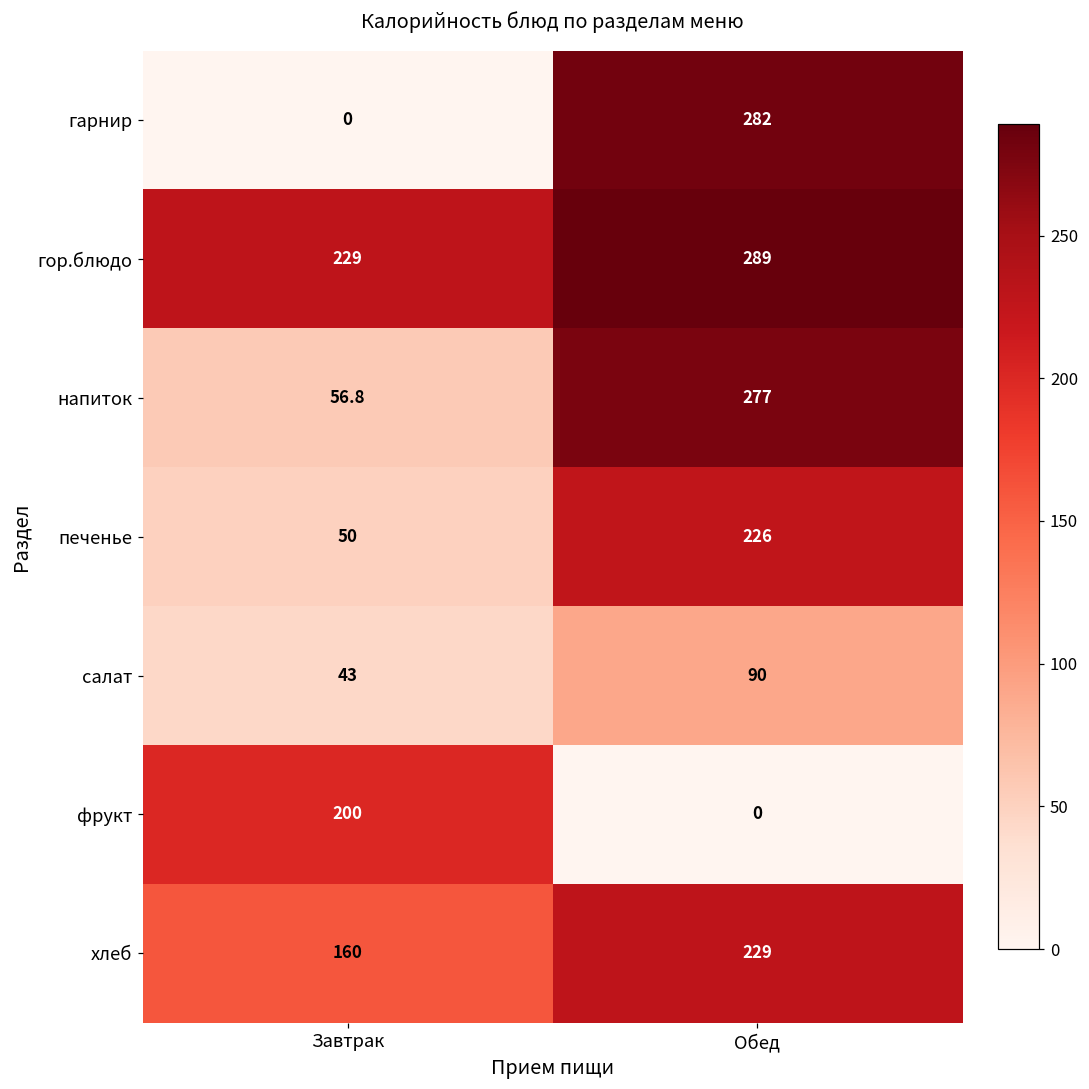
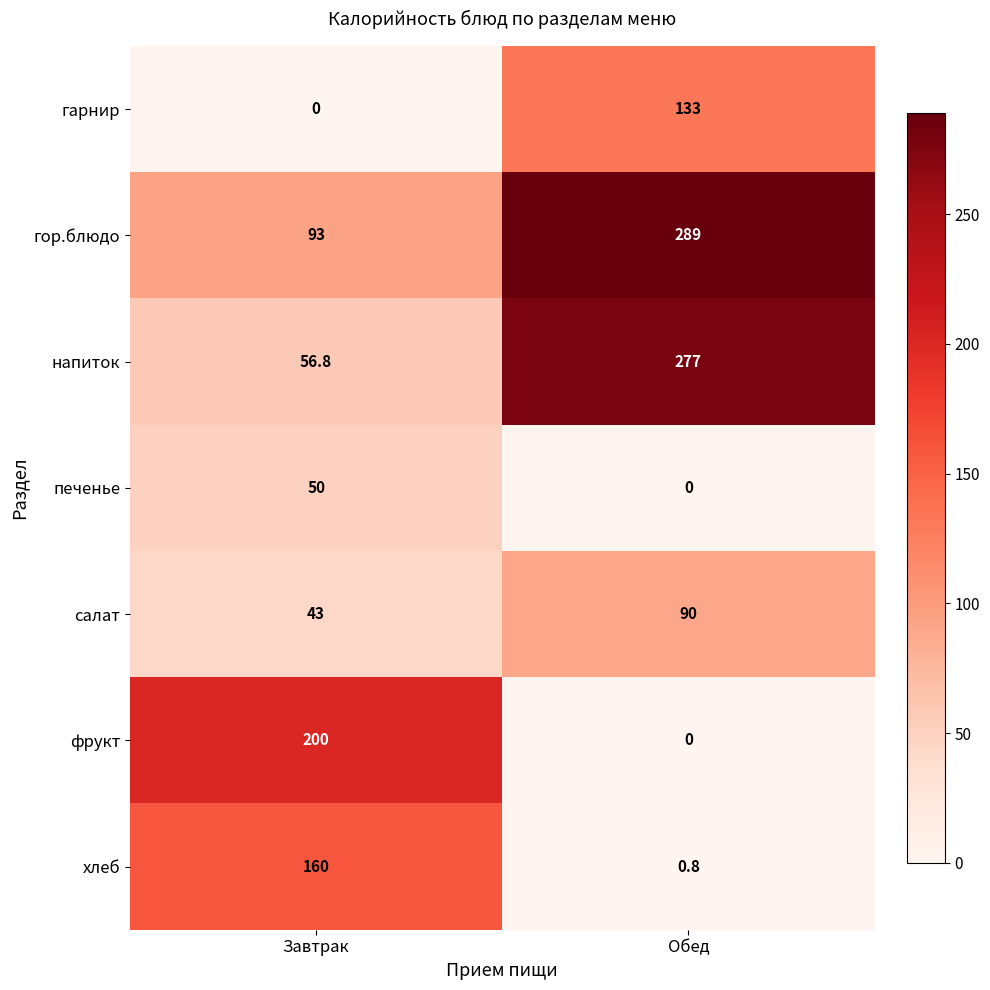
гарнир, Обед: 282 -> 133
гор.блюдо, Завтрак: 229 -> 93
печенье, Обед: 226 -> 0
хлеб, Обед: 229 -> 0.8
